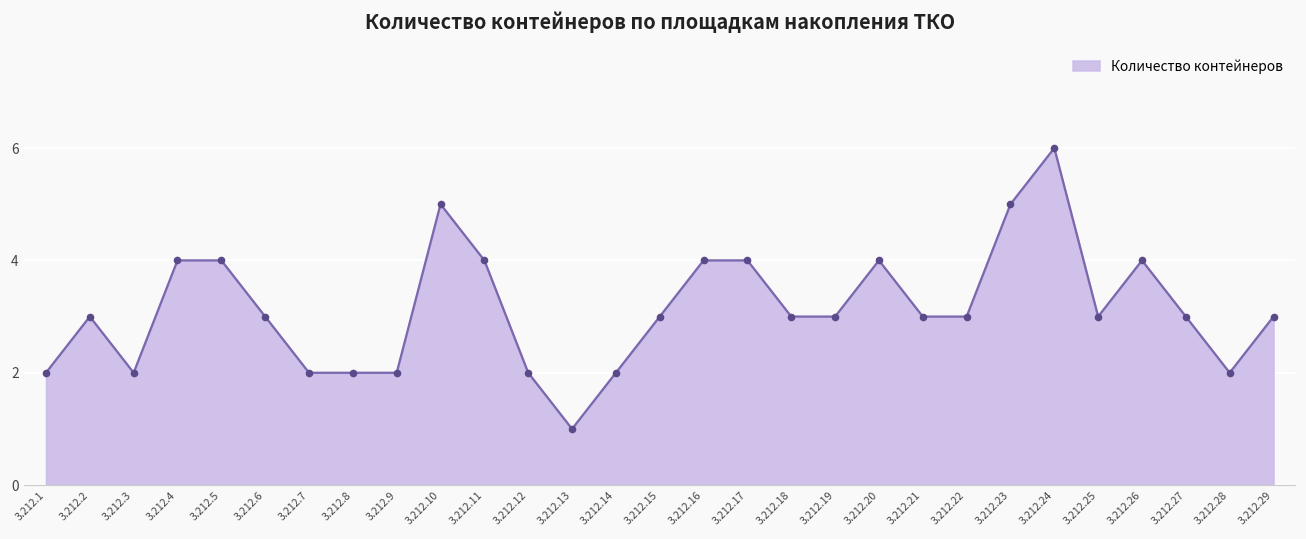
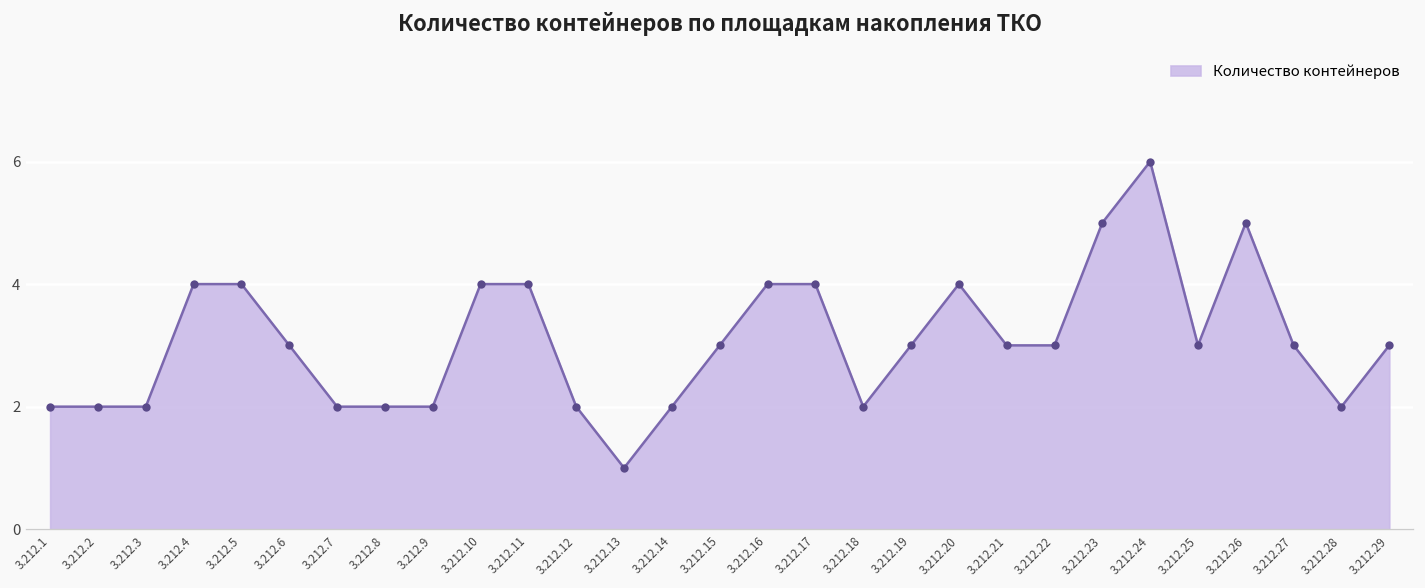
3.212.2: 3 -> 2
3.212.10: 5 -> 4
3.212.18: 3 -> 2
3.212.26: 4 -> 5
